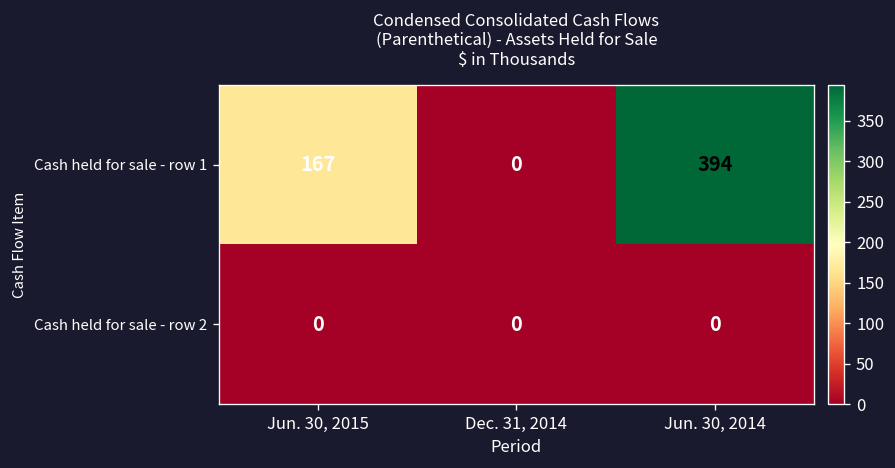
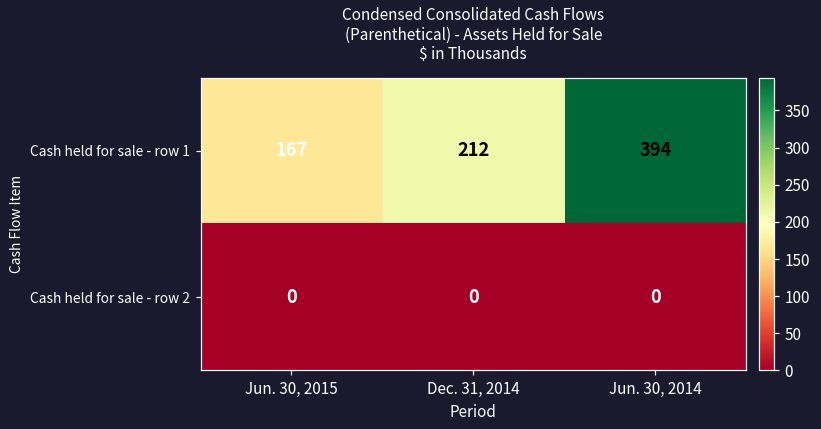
Cash held for sale - row 1, Dec. 31, 2014: 0 -> 212
